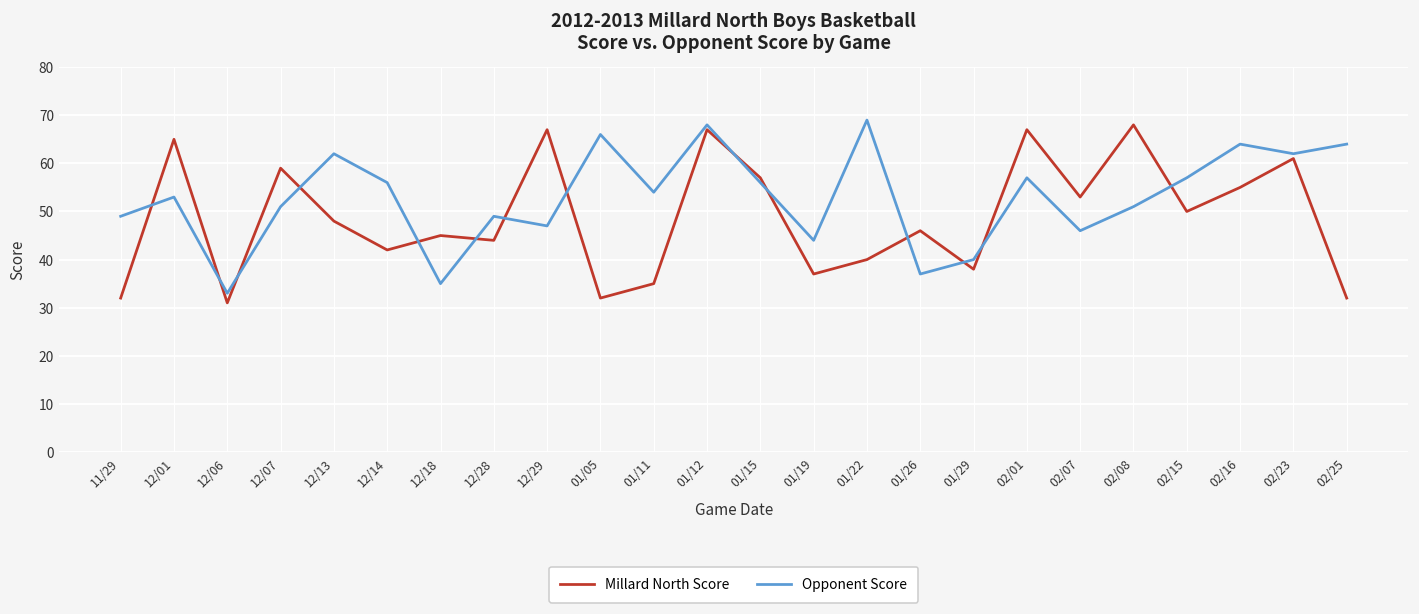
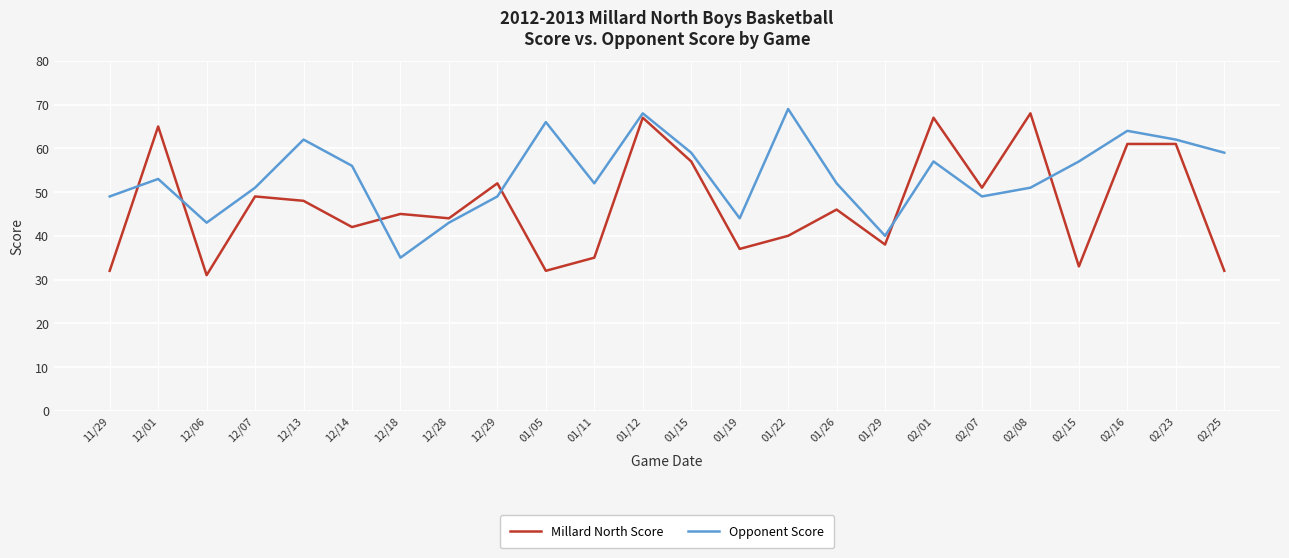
Opponent Score, 12/06: 33 -> 43
Millard North Score, 12/07: 59 -> 49
Opponent Score, 12/28: 49 -> 43
Millard North Score, 12/29: 67 -> 52
Opponent Score, 12/29: 47 -> 49
Opponent Score, 01/11: 54 -> 52
Opponent Score, 01/15: 56 -> 59
Opponent Score, 01/26: 37 -> 52
Millard North Score, 02/07: 53 -> 51
Opponent Score, 02/07: 46 -> 49
Millard North Score, 02/15: 50 -> 33
Millard North Score, 02/16: 55 -> 61
Opponent Score, 02/25: 64 -> 59
